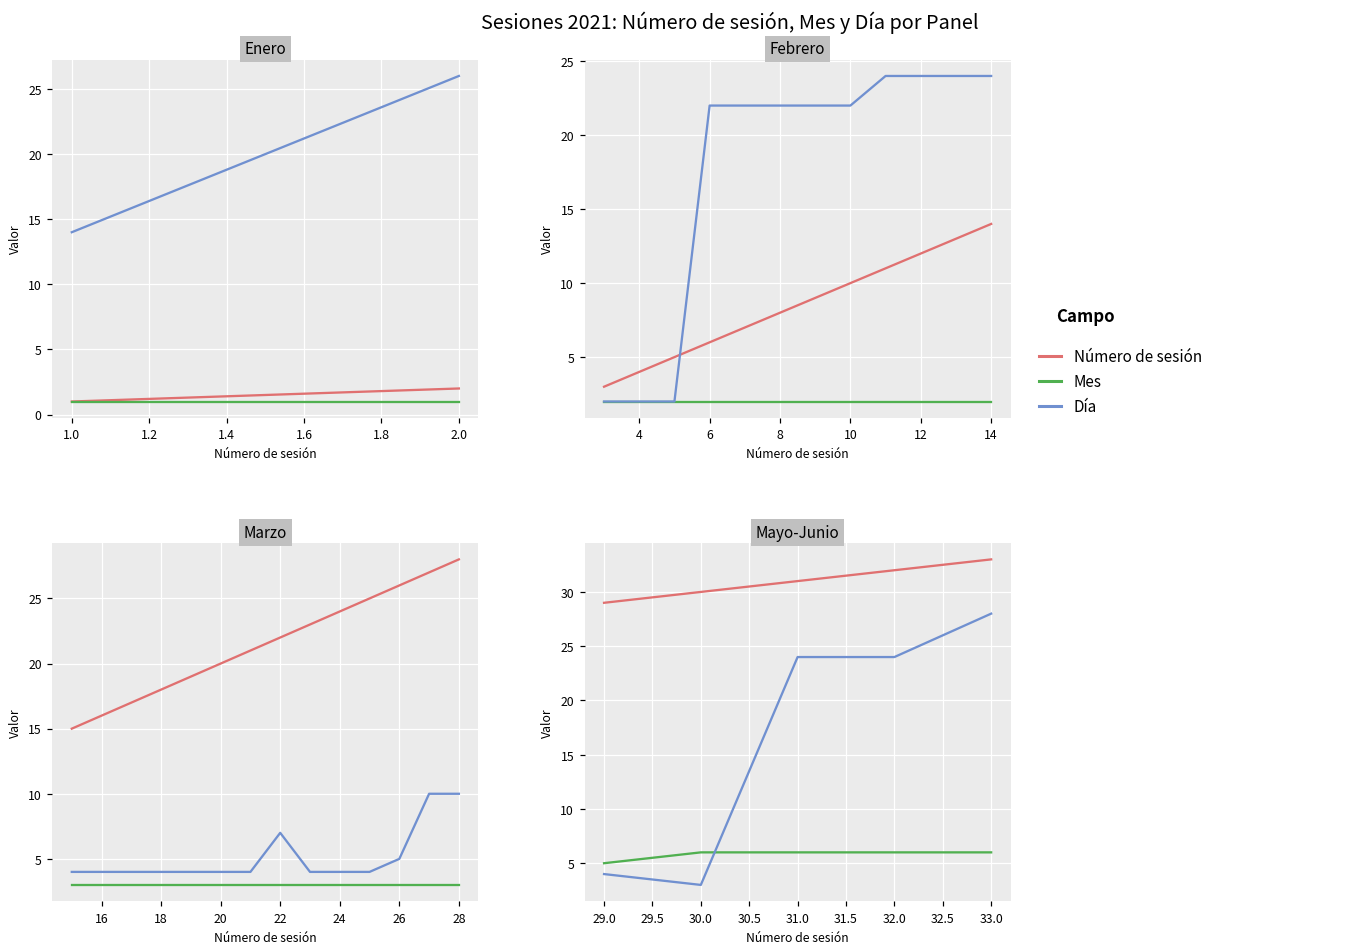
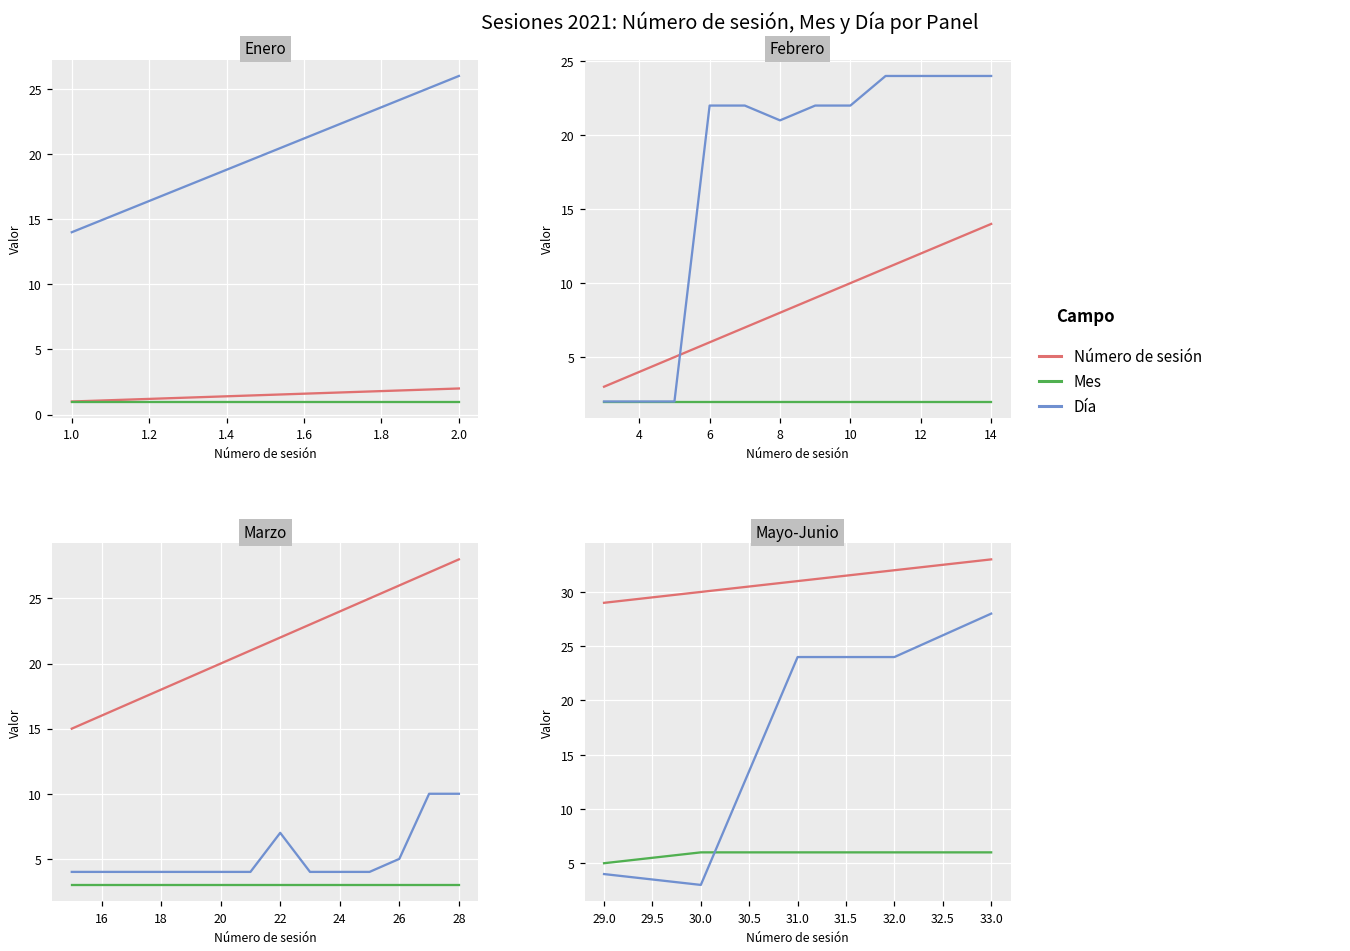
Febrero, Día, 8: 22 -> 21
